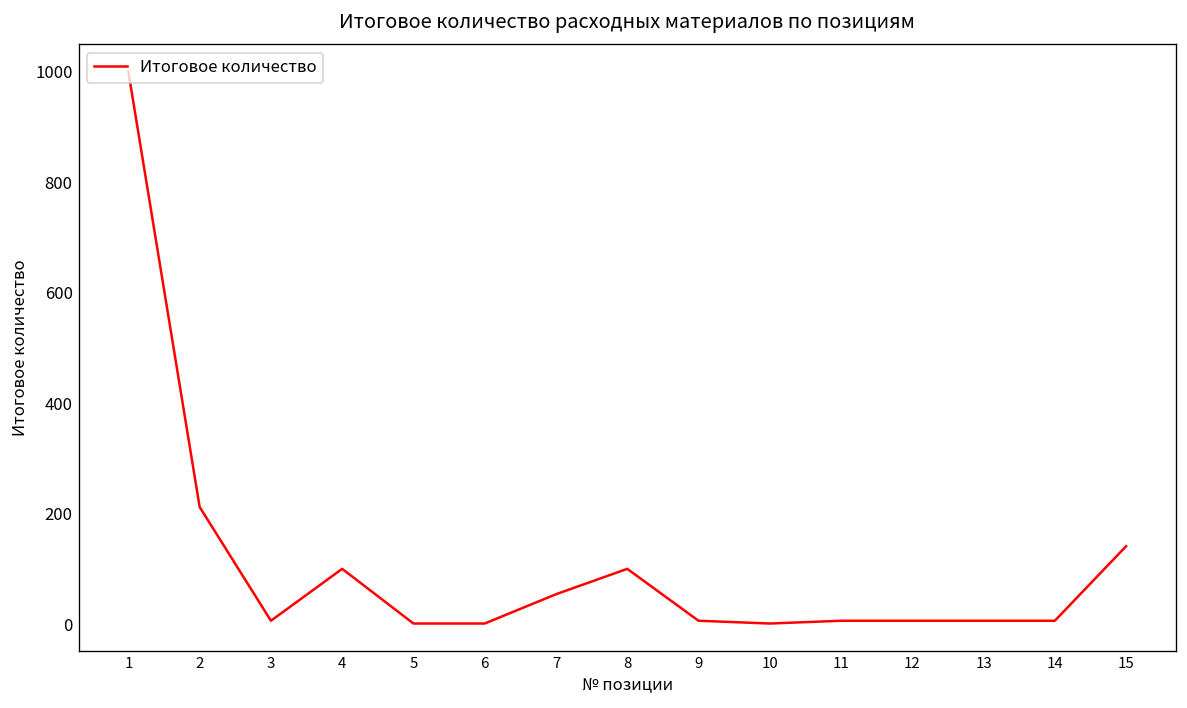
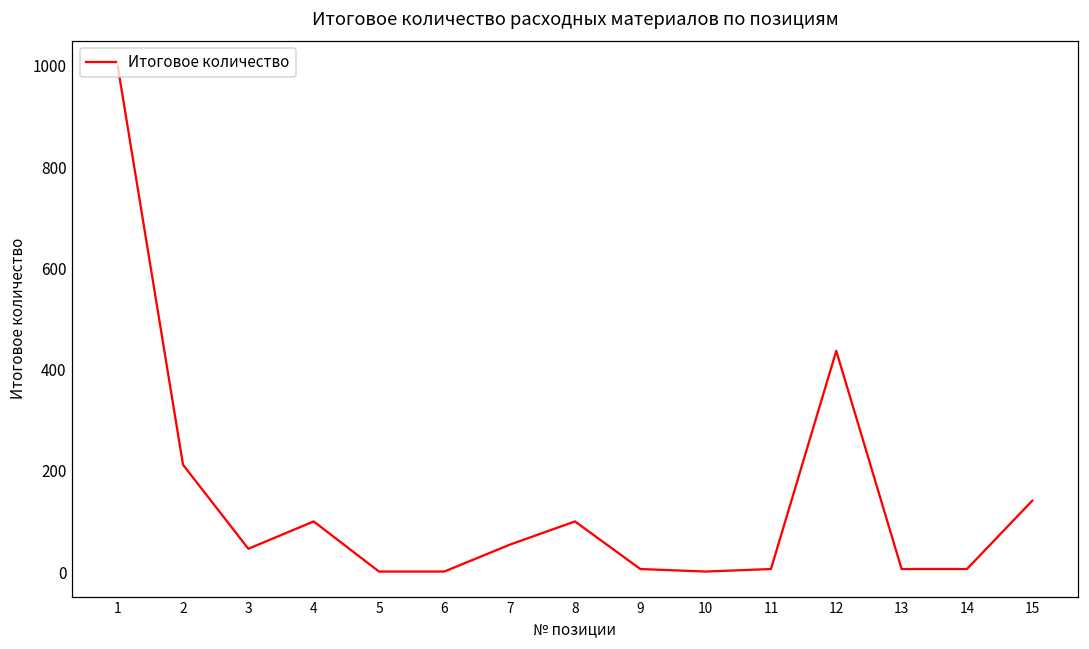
3: 10 -> 50
12: 10 -> 440
